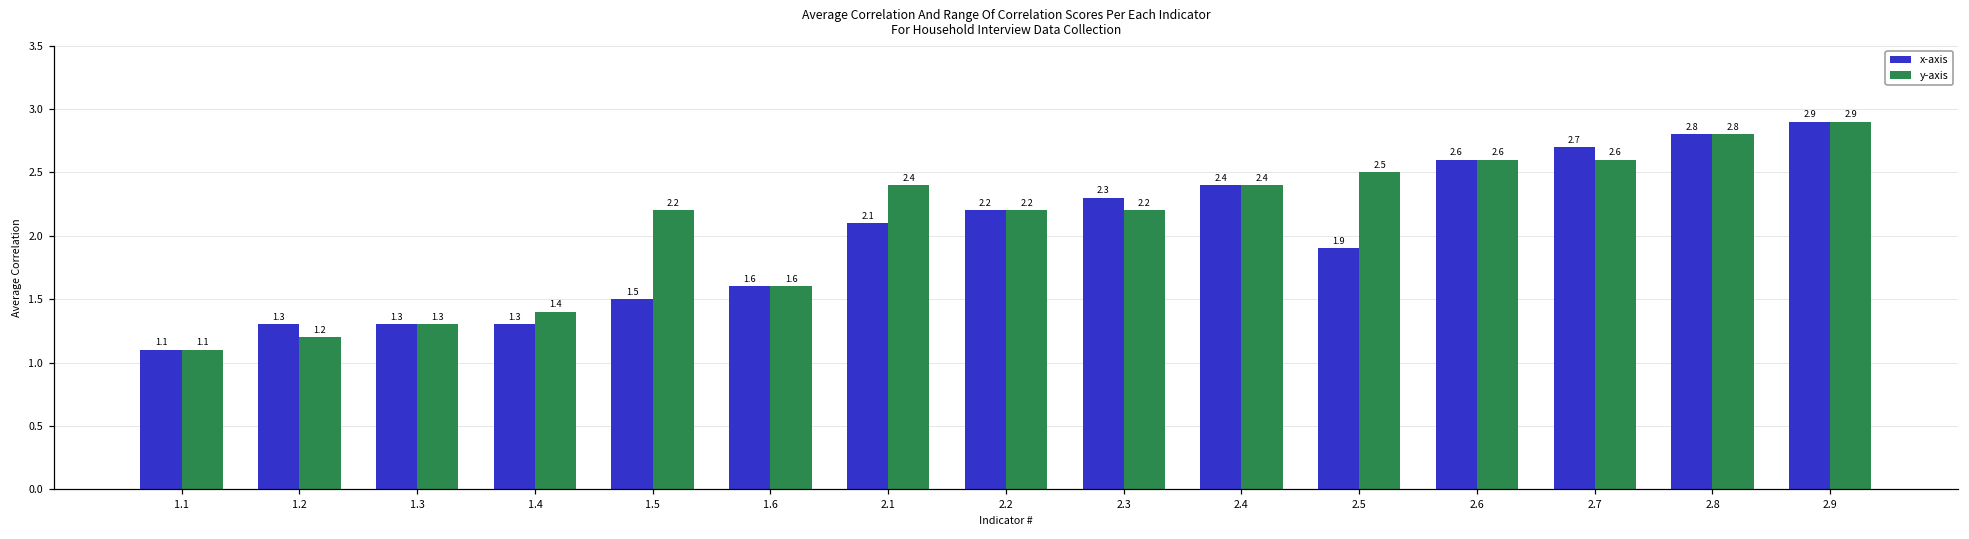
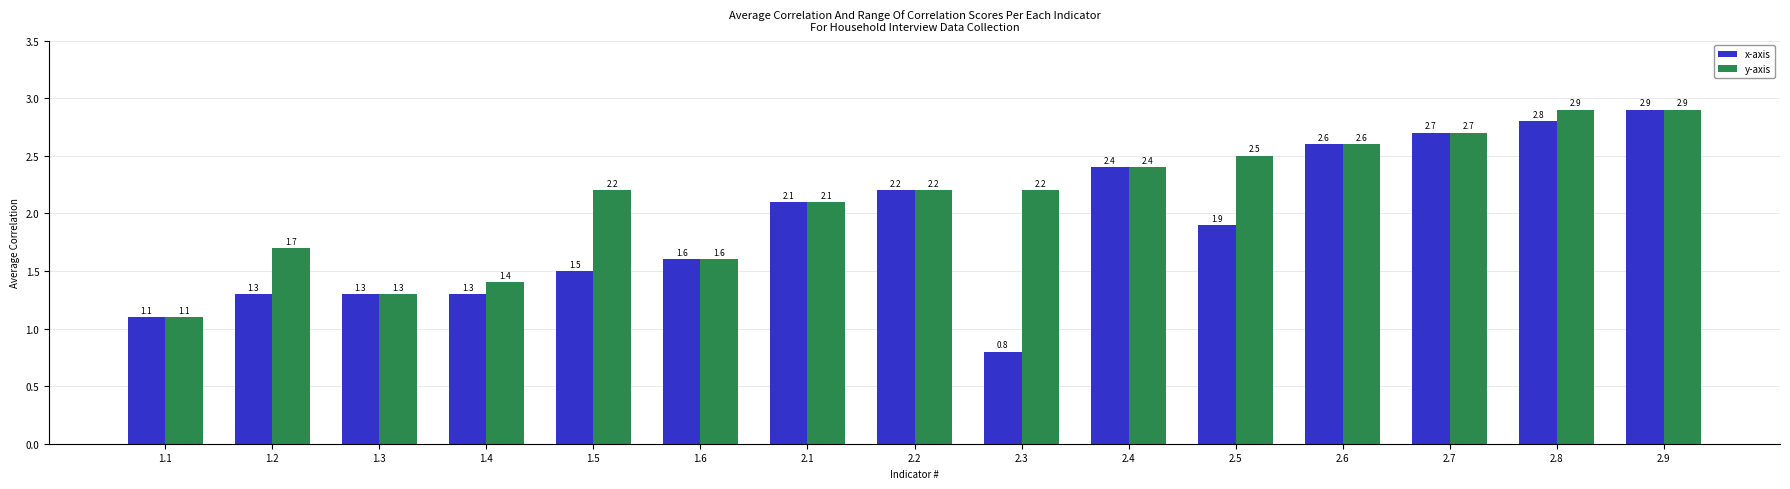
y-axis, 1.2: 1.2 -> 1.7
y-axis, 2.1: 2.4 -> 2.1
x-axis, 2.3: 2.3 -> 0.8
y-axis, 2.7: 2.6 -> 2.7
y-axis, 2.8: 2.8 -> 2.9
